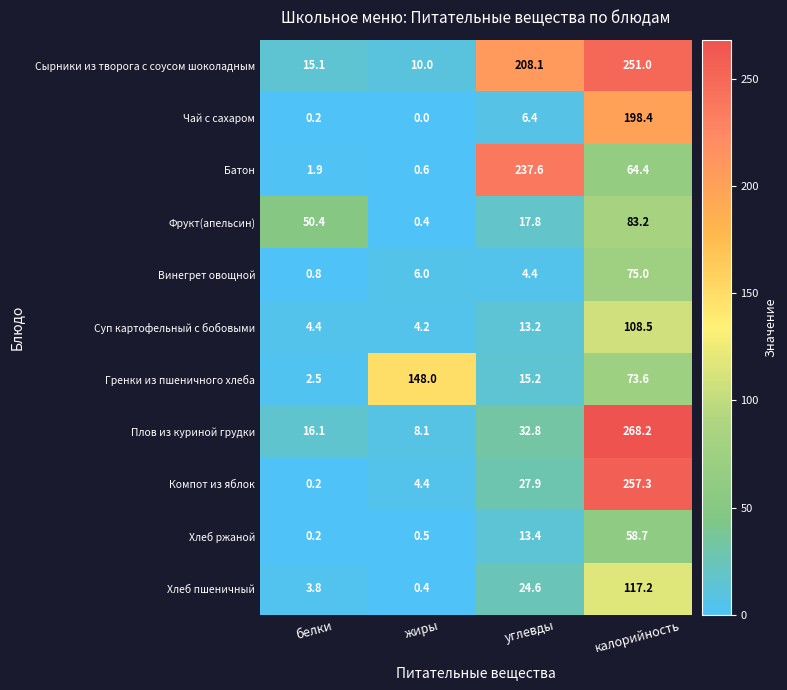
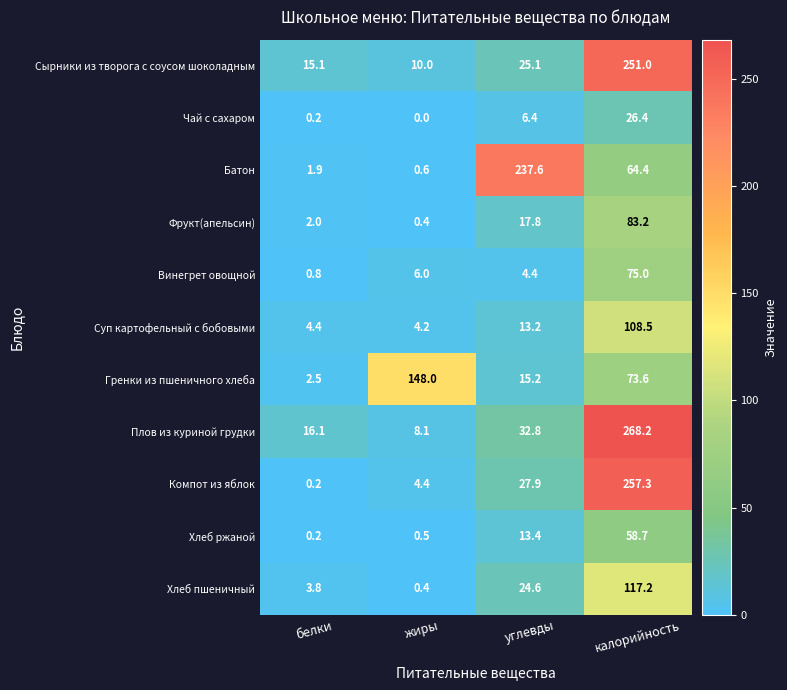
Сырники из творога с соусом шоколадным, углевды: 208.1 -> 25.1
Чай с сахаром, калорийность: 198.4 -> 26.4
Фрукт(апельсин), белки: 50.4 -> 2.0
